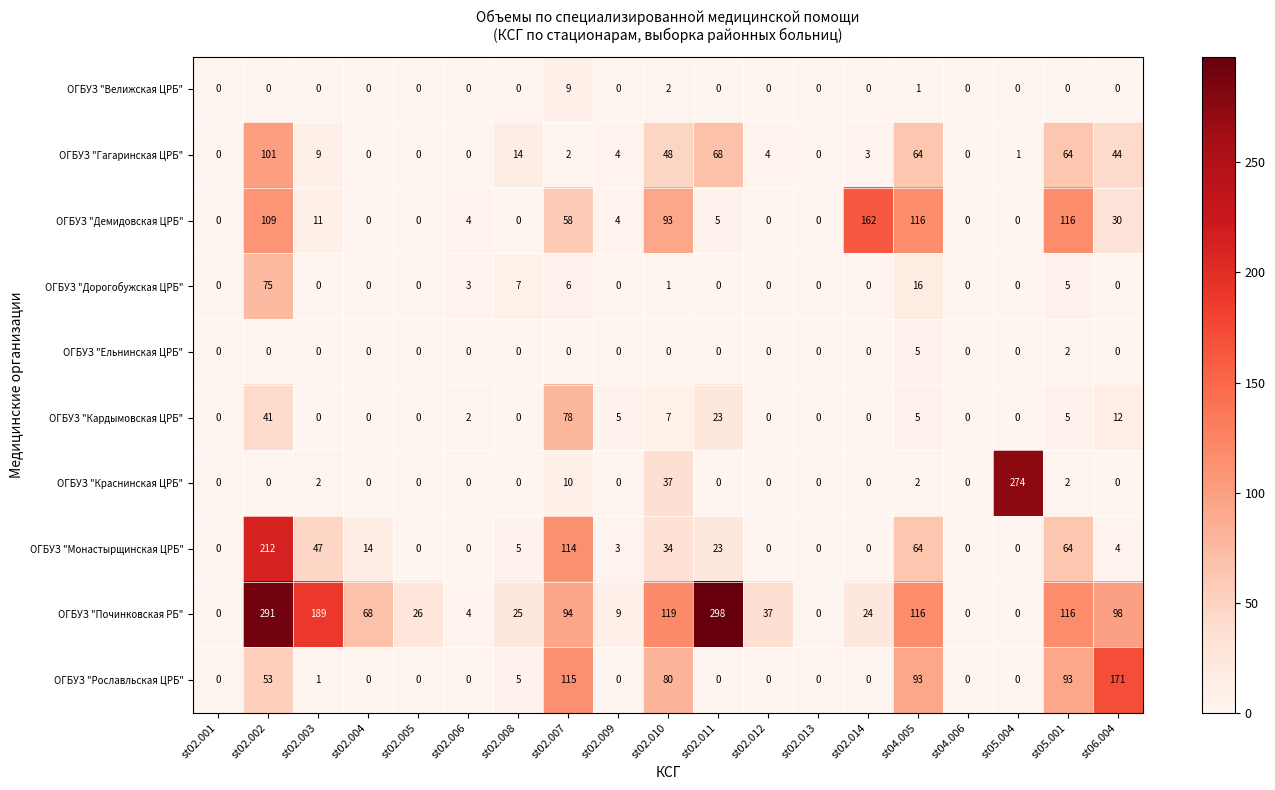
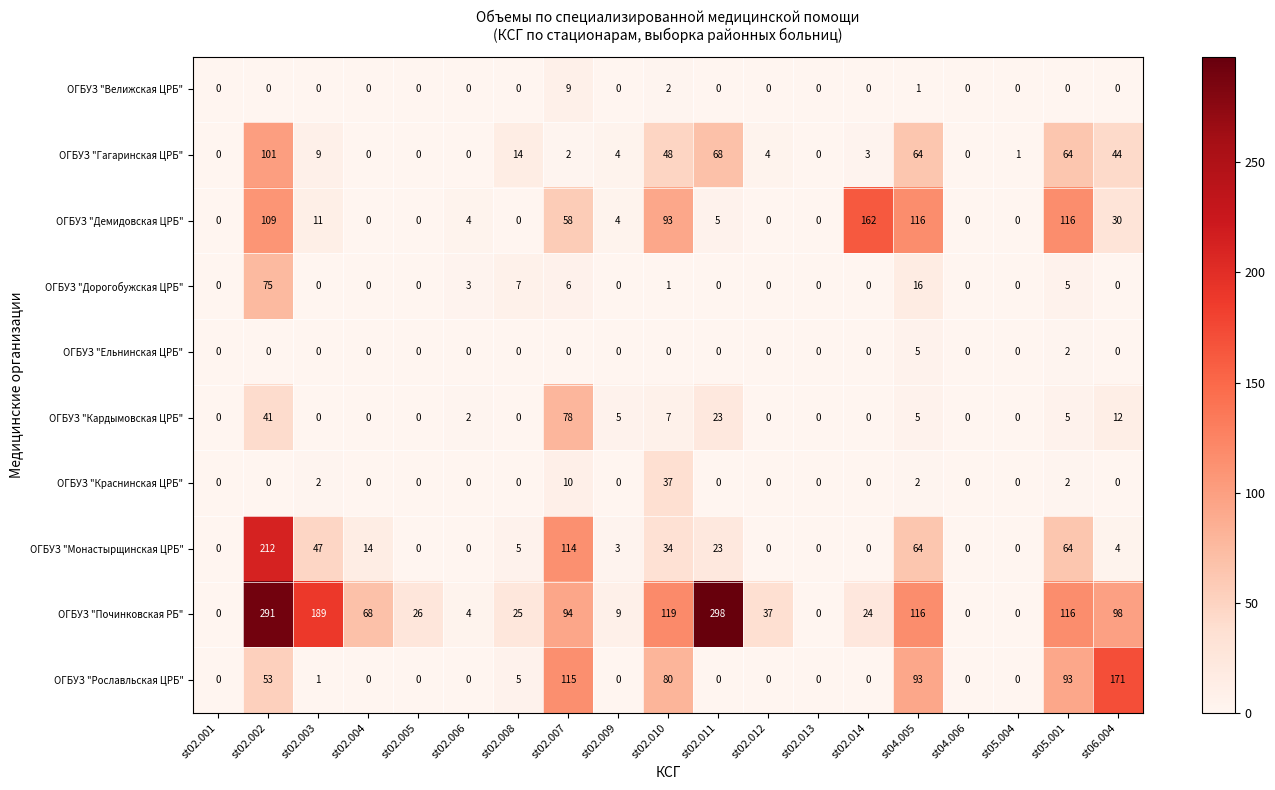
ОГБУЗ "Краснинская ЦРБ", st05.004: 274 -> 0
